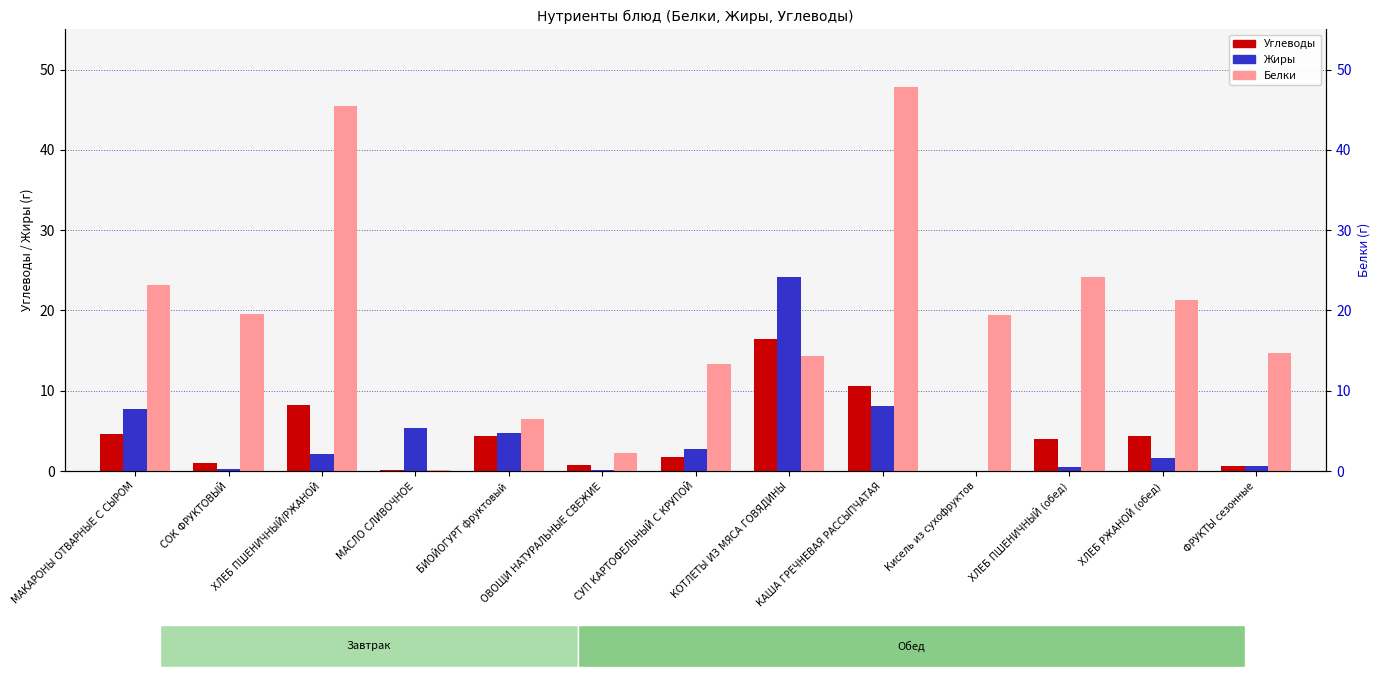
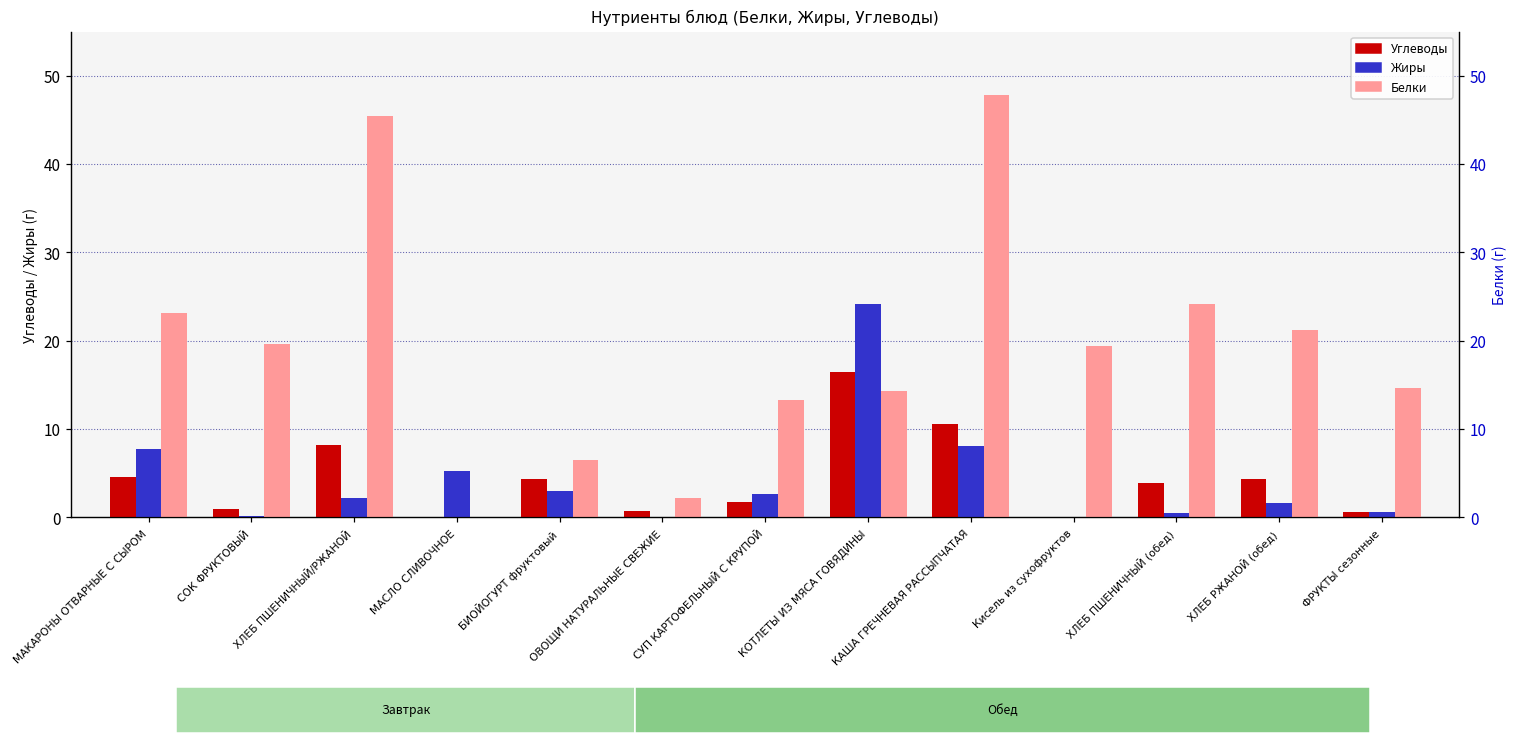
Жиры, БИОЙОГУРТ фруктовый: 5 -> 3
